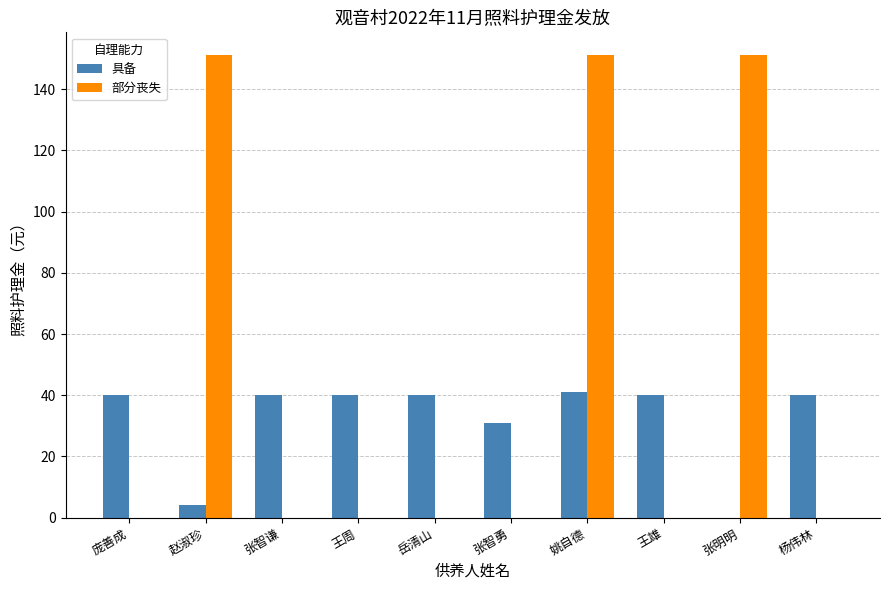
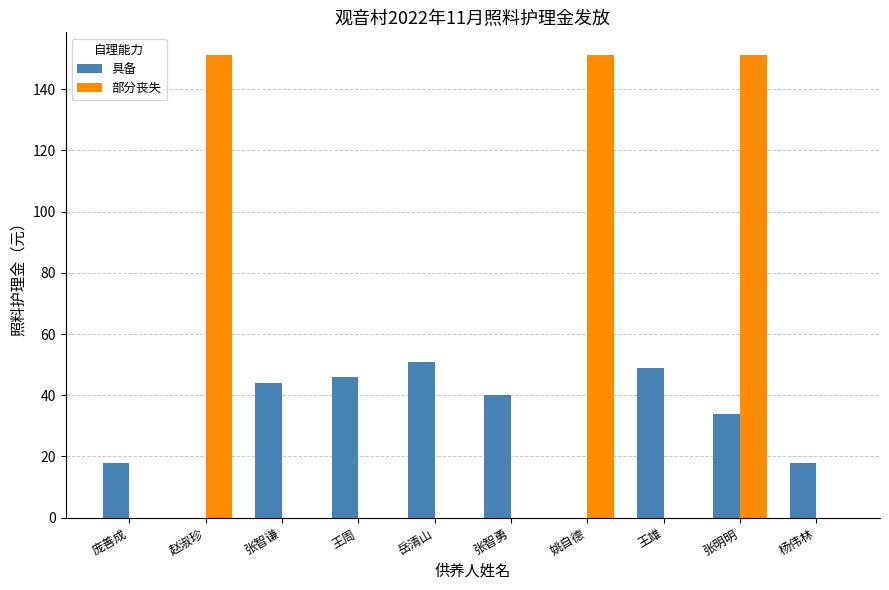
具备, 庞善成: 40 -> 18
具备, 赵淑珍: 4 -> 0
具备, 张智谦: 40 -> 44
具备, 王周: 40 -> 46
具备, 岳清山: 40 -> 51
具备, 张智勇: 31 -> 40
具备, 姚自德: 41 -> 0
具备, 王雄: 40 -> 49
具备, 张明明: 0 -> 34
具备, 杨伟林: 40 -> 18
